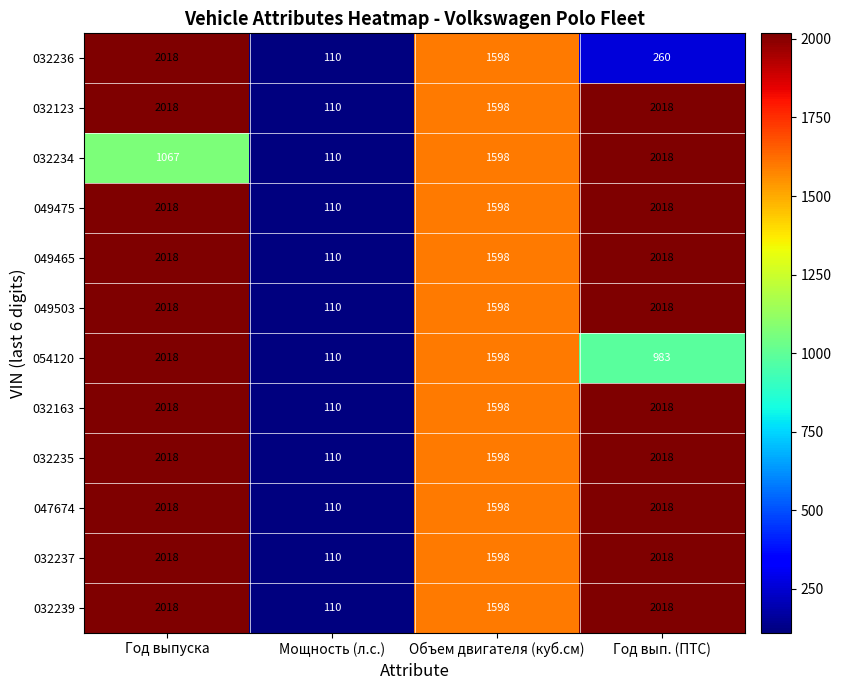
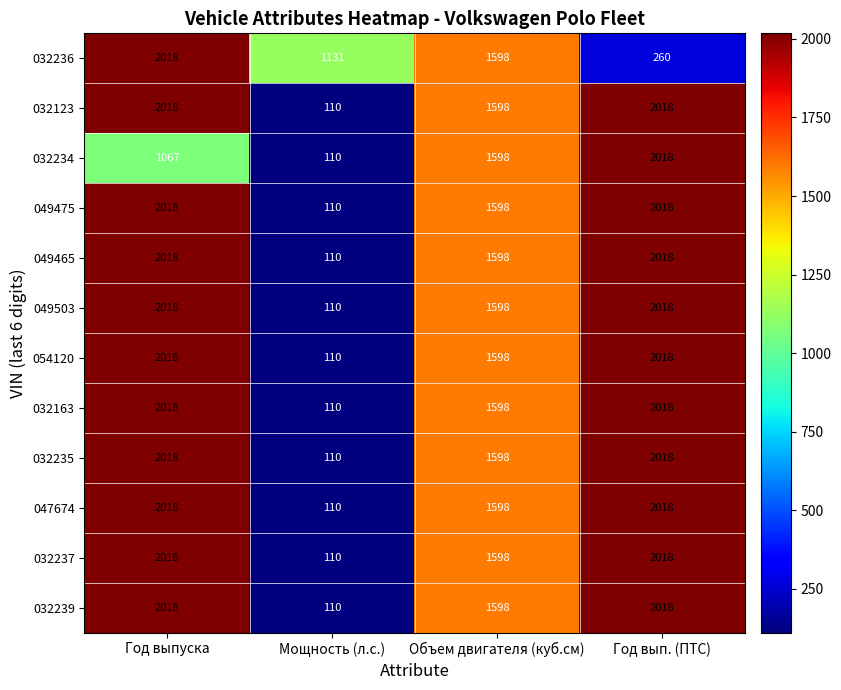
032236, Мощность (л.с.): 110 -> 1131
054120, Год вып. (ПТС): 983 -> 2018
